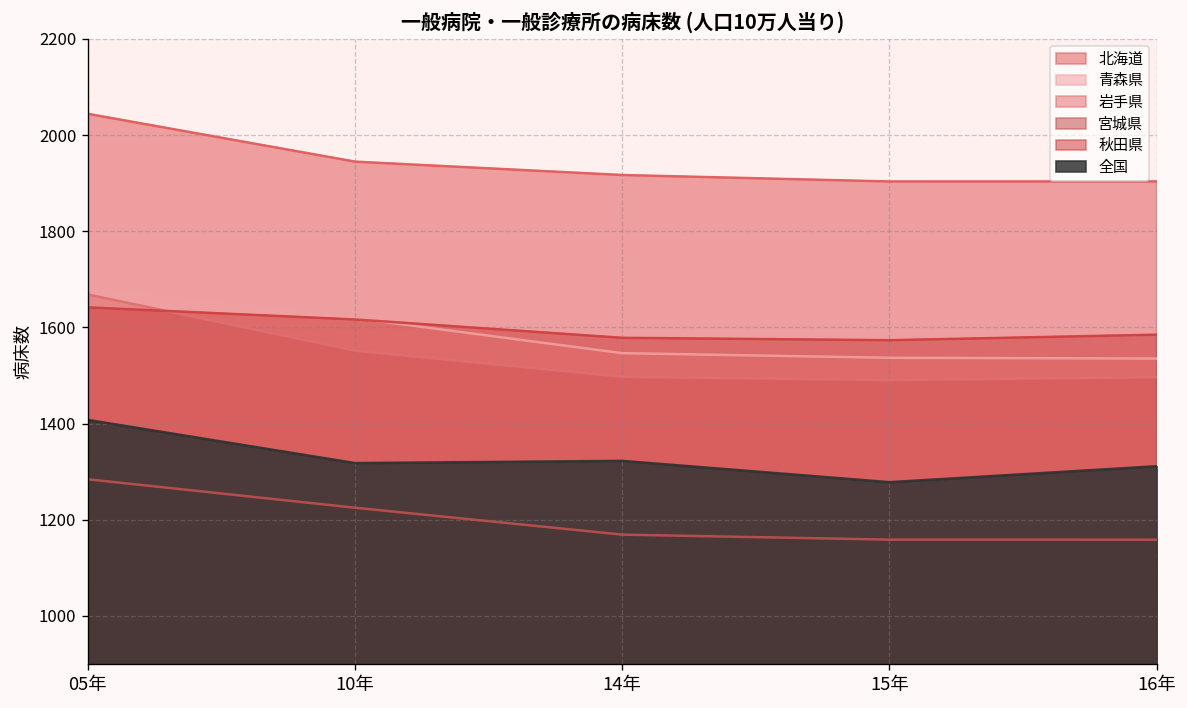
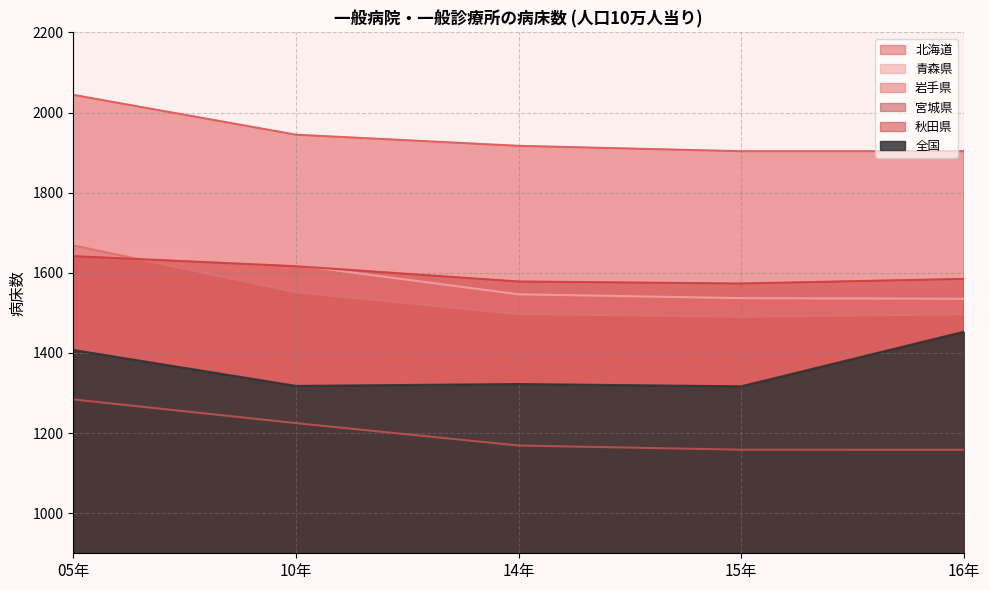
全国, 15年: 1280 -> 1320
全国, 16年: 1310 -> 1450
